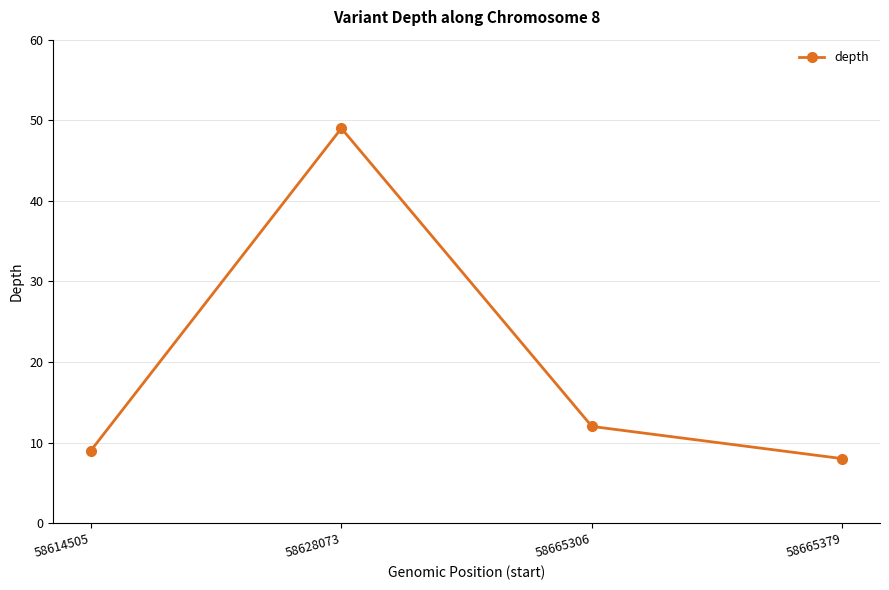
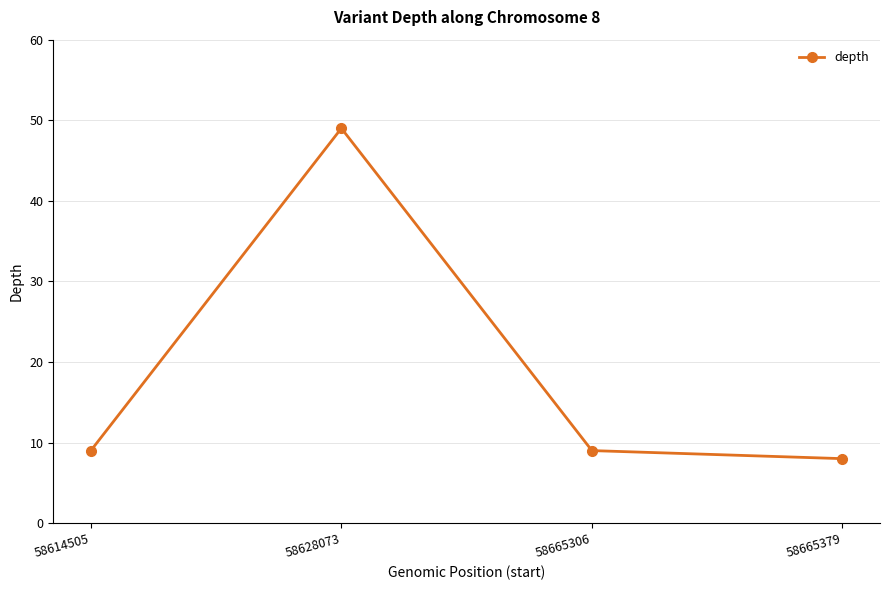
58665306: 12 -> 9
